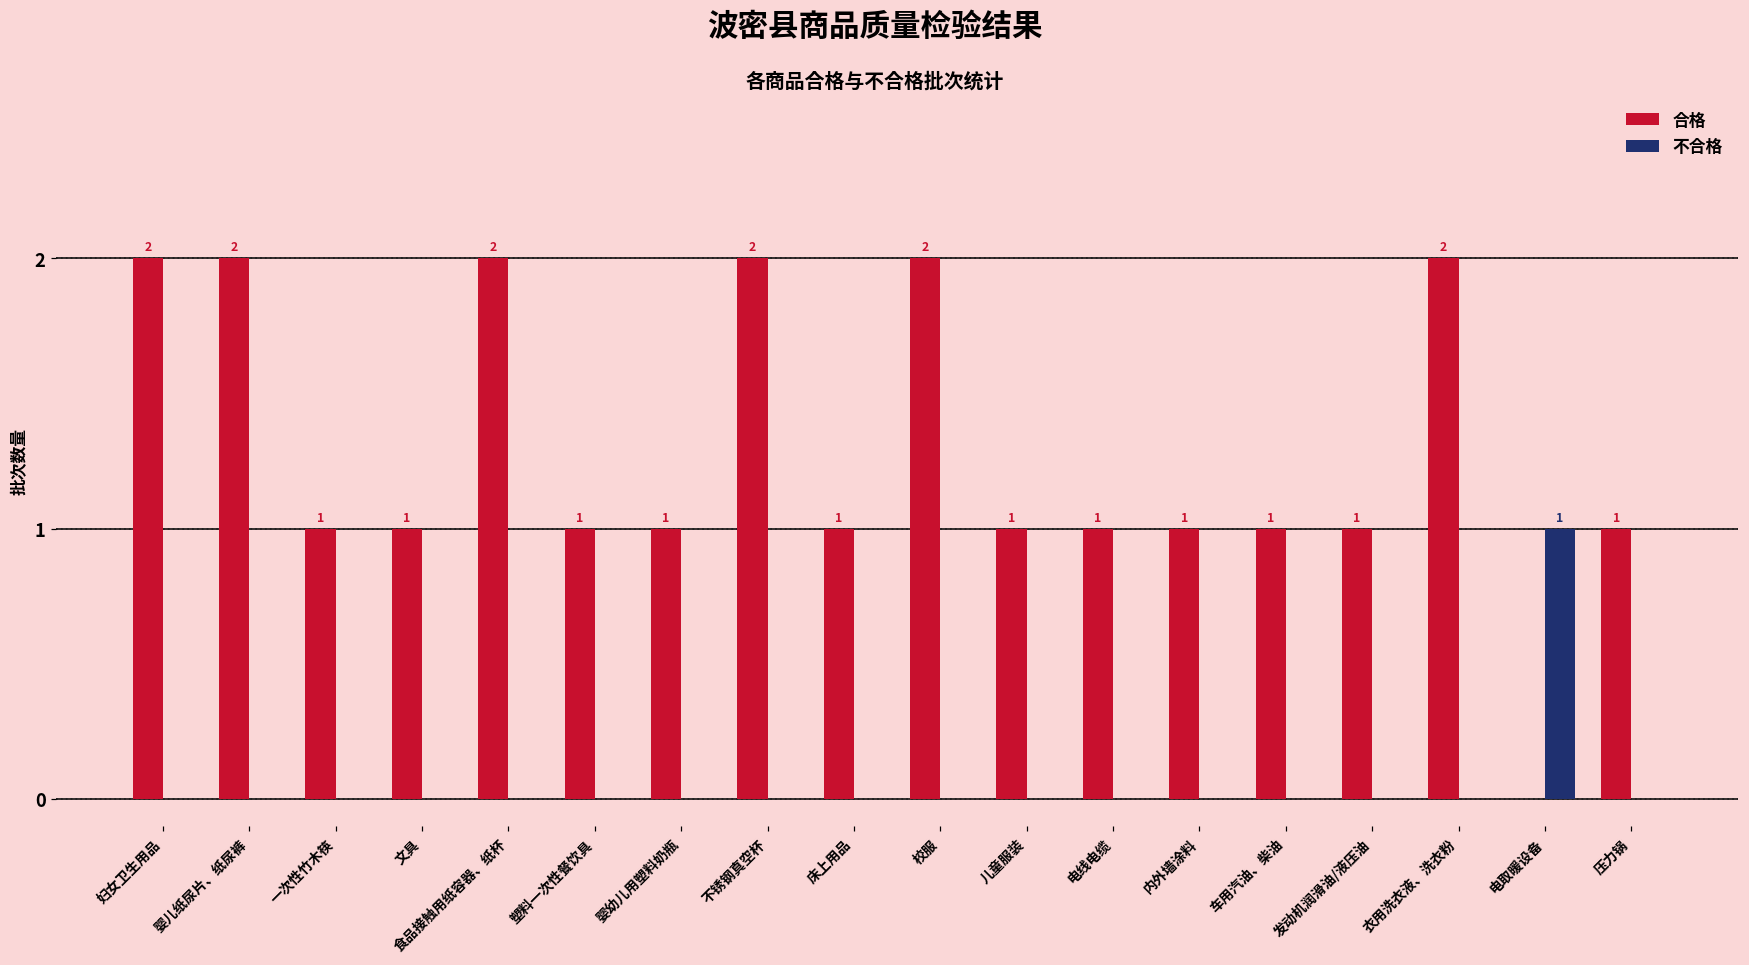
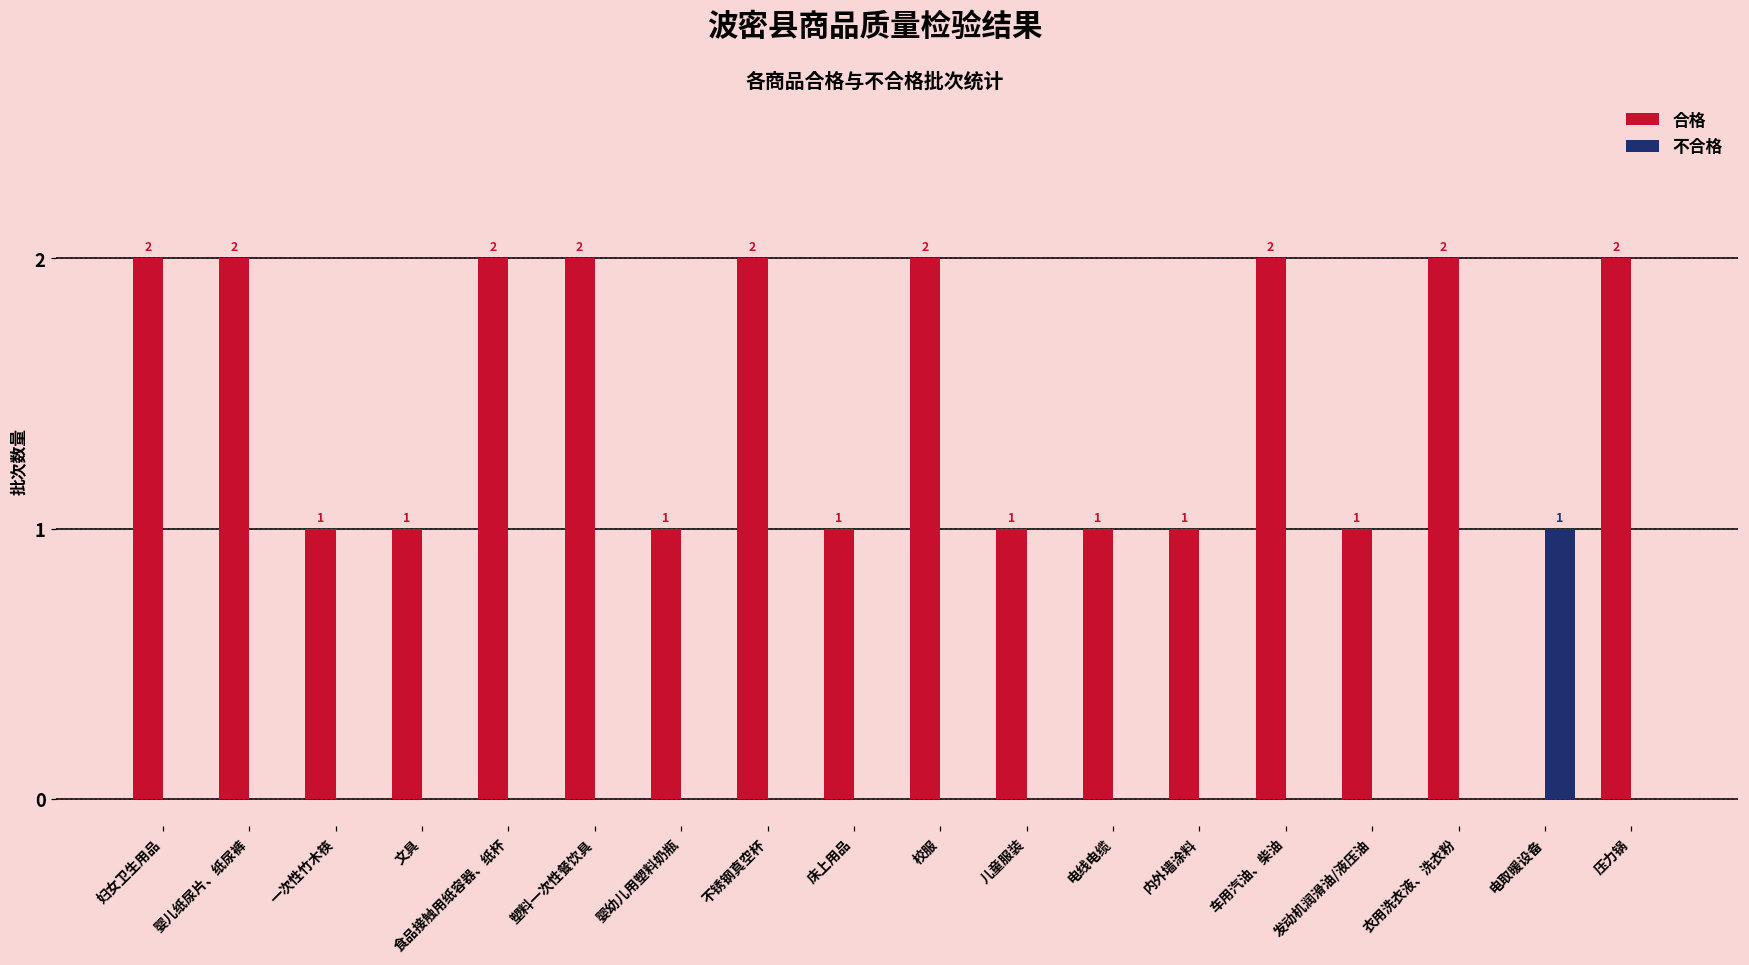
合格, 塑料一次性餐饮具: 1 -> 2
合格, 车用汽油、柴油: 1 -> 2
合格, 压力锅: 1 -> 2
